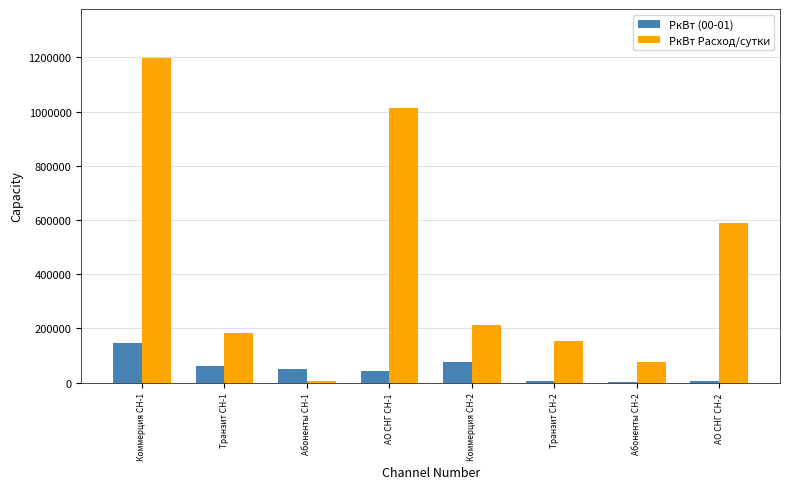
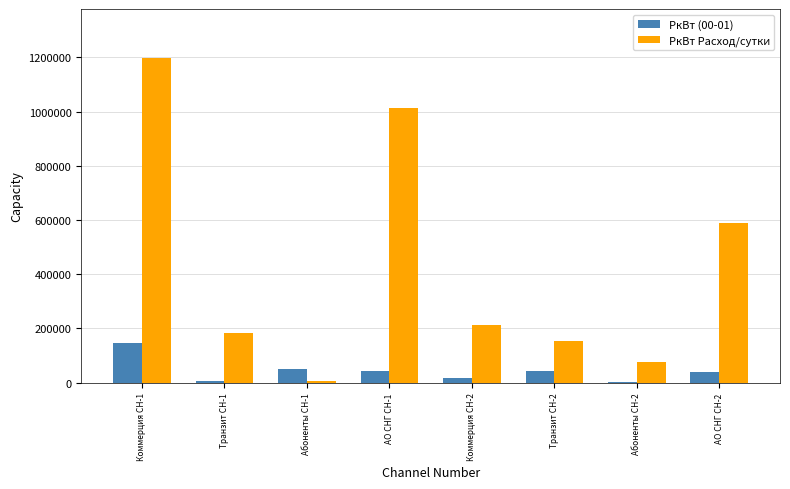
РкВт (00-01), Транзит СН-1: 60000 -> 10000
РкВт (00-01), Коммерция СН-2: 70000 -> 20000
РкВт (00-01), Транзит СН-2: 10000 -> 40000
РкВт (00-01), АО СНГ СН-2: 10000 -> 40000
